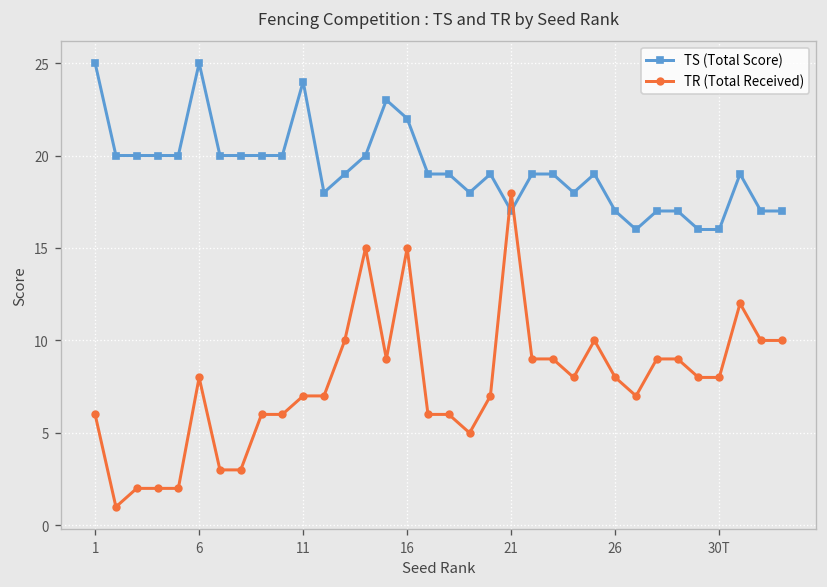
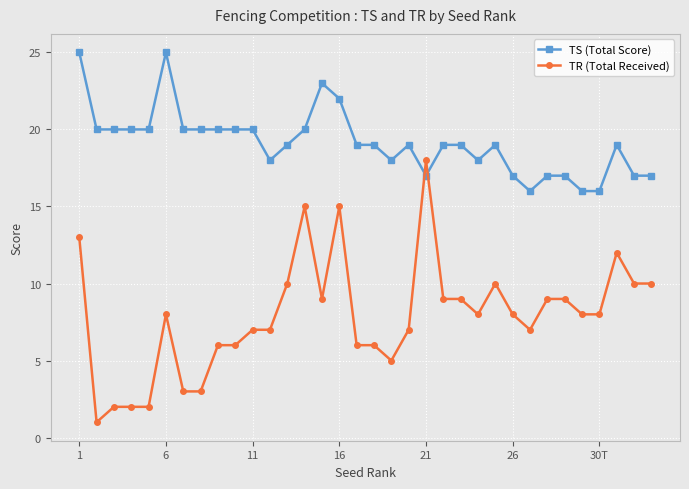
TR (Total Received), 1: 6 -> 13
TS (Total Score), 11: 24 -> 20
